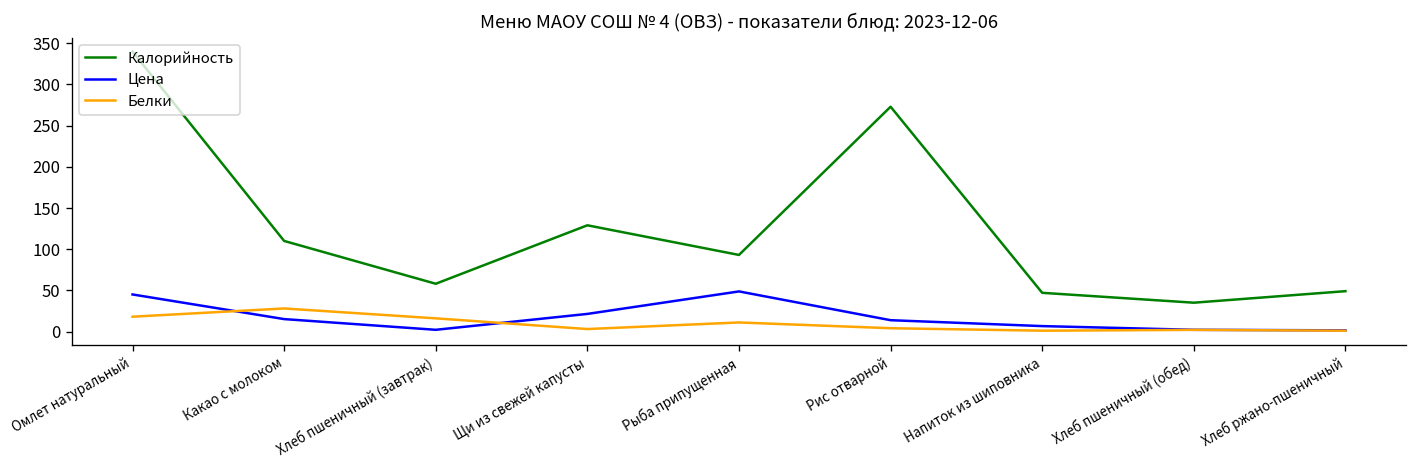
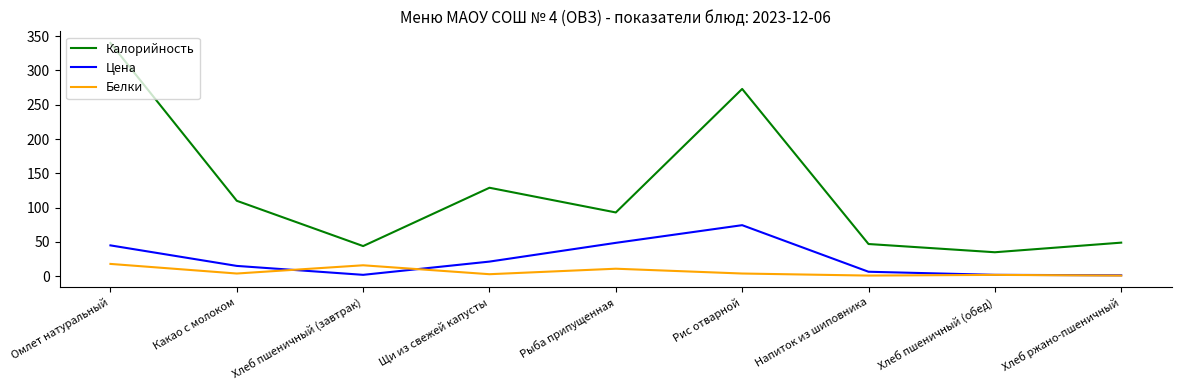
Белки, Какао с молоком: 30 -> 0
Калорийность, Хлеб пшеничный (завтрак): 60 -> 40
Цена, Рис отварной: 10 -> 70
